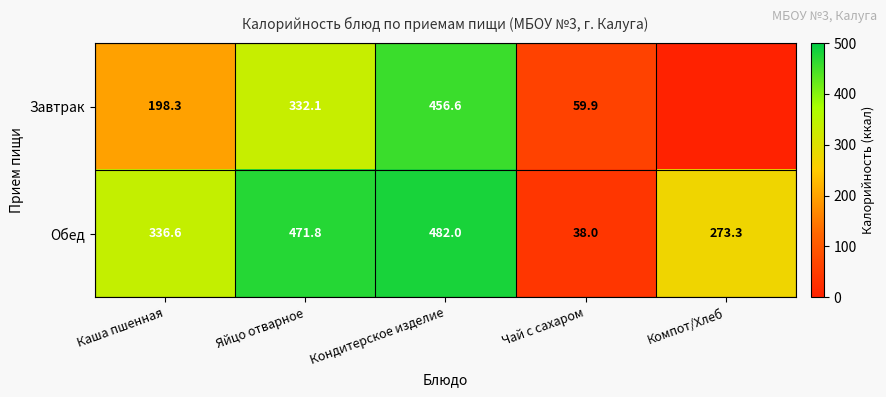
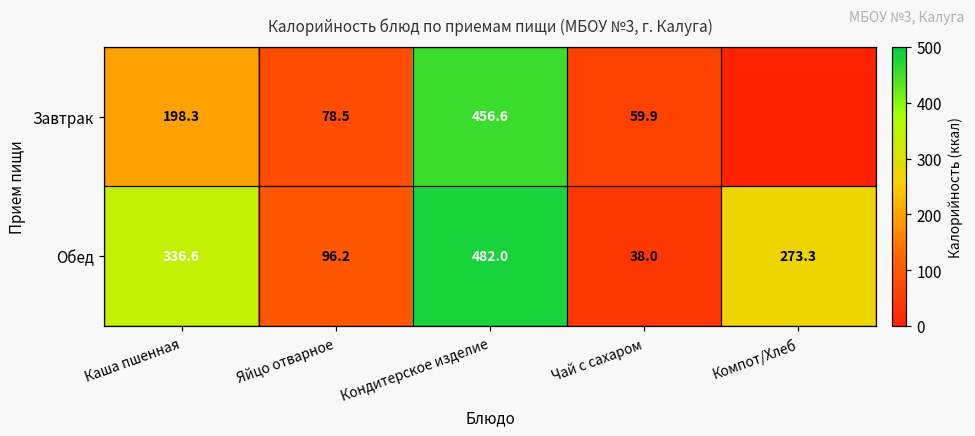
Завтрак, Яйцо отварное: 332.1 -> 78.5
Обед, Яйцо отварное: 471.8 -> 96.2
